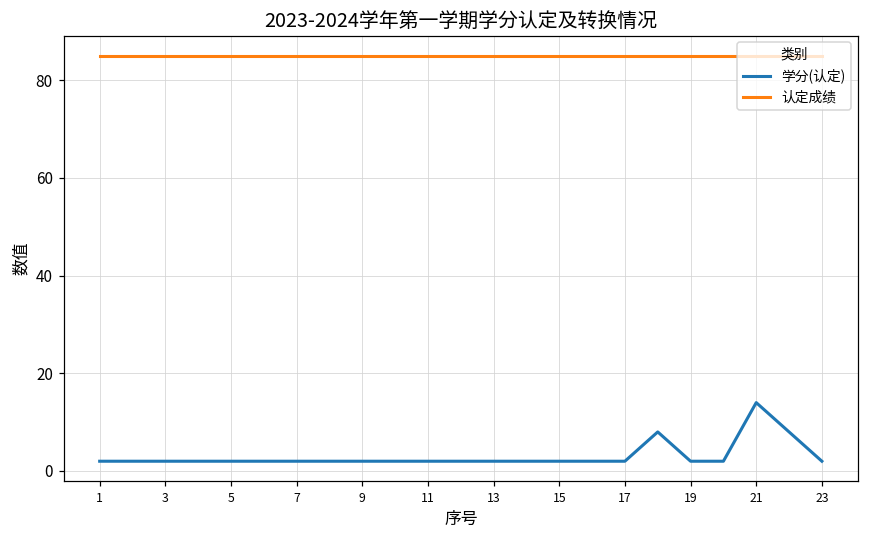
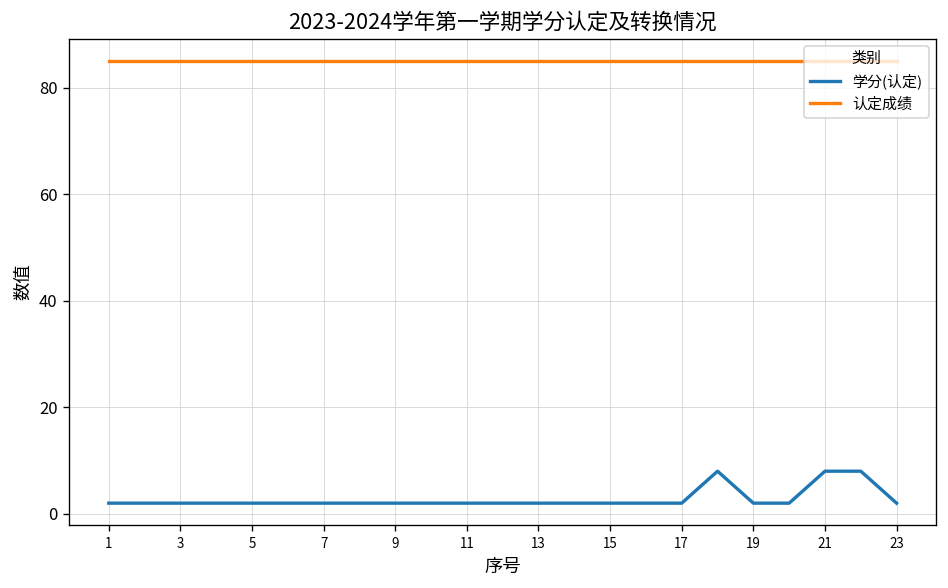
学分(认定), 21: 14 -> 8
